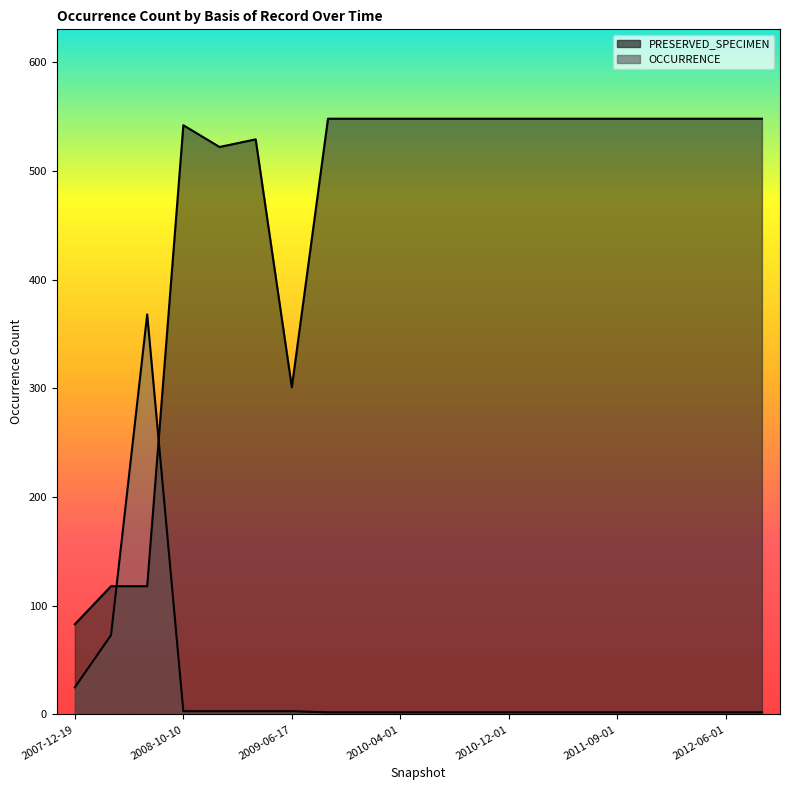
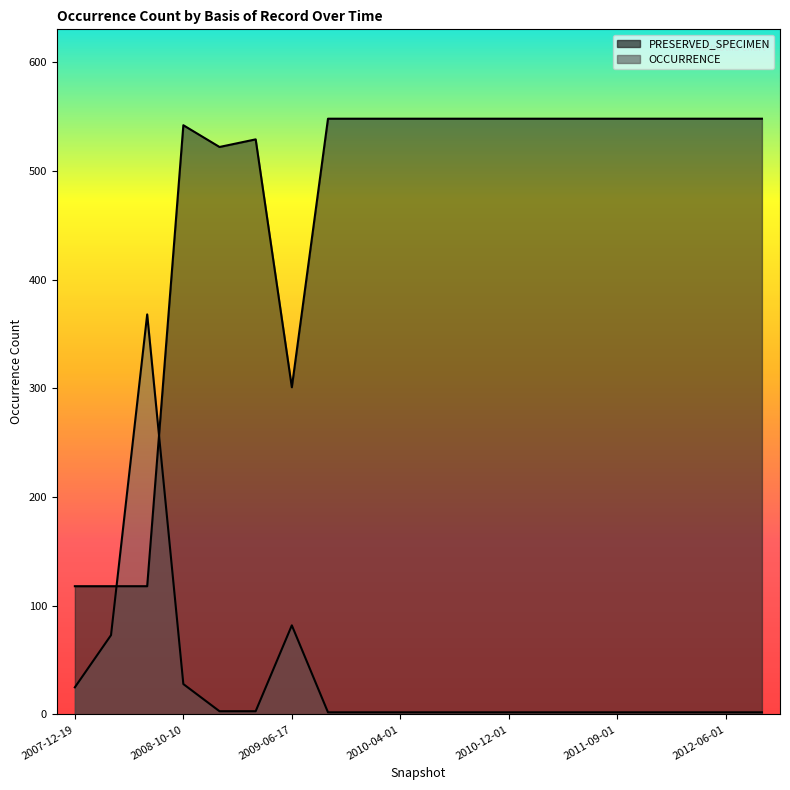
PRESERVED_SPECIMEN, 2007-12-19: 83 -> 118
OCCURRENCE, 2008-10-10: 3 -> 28
OCCURRENCE, 2009-06-17: 3 -> 82
